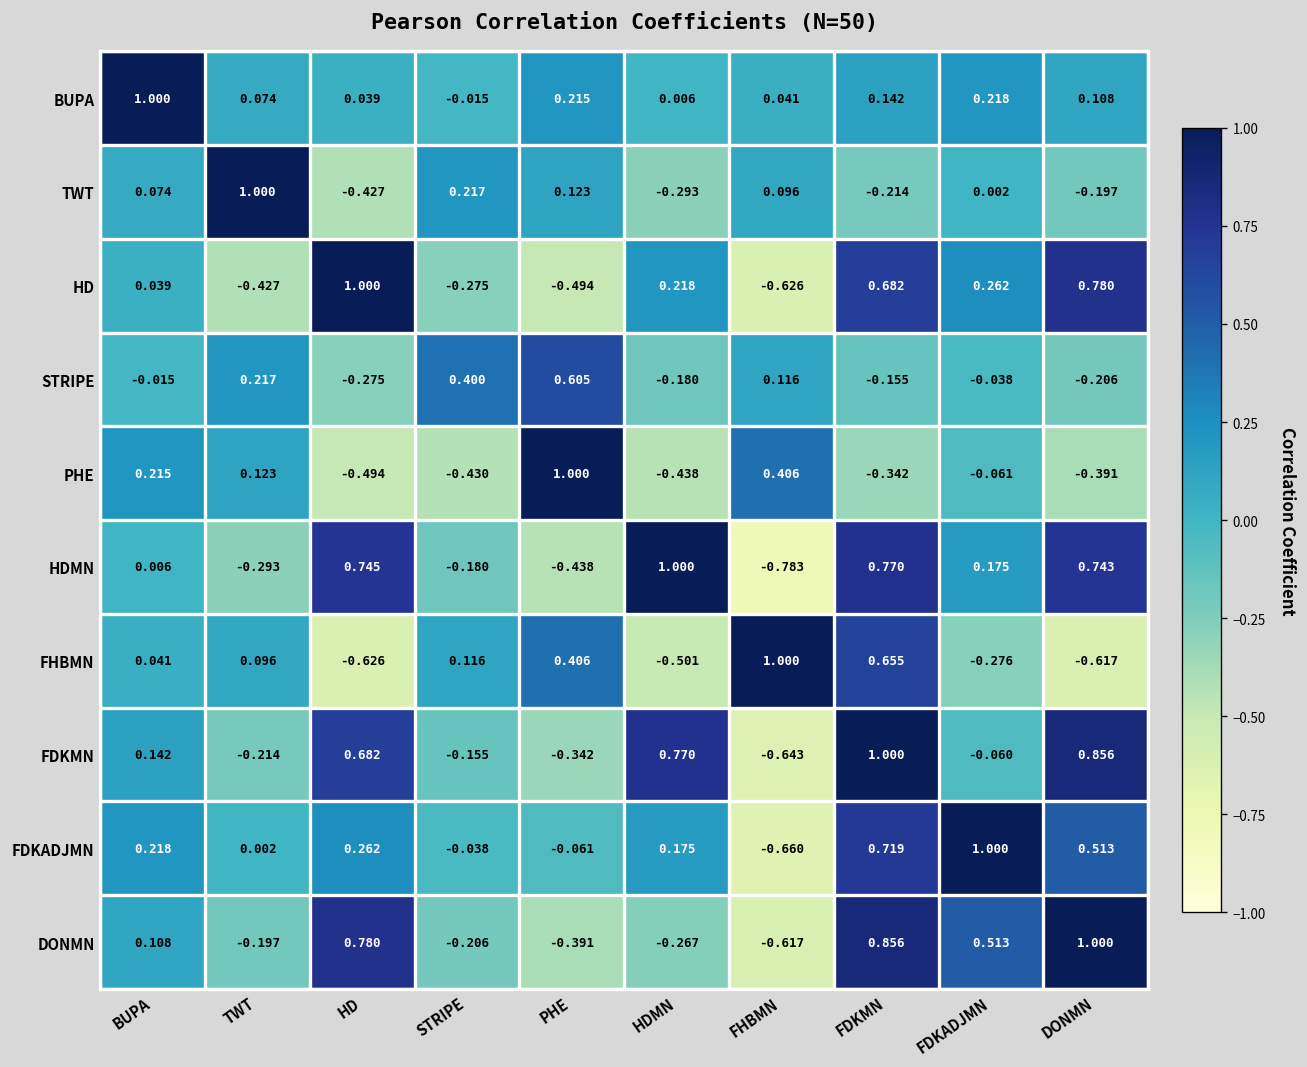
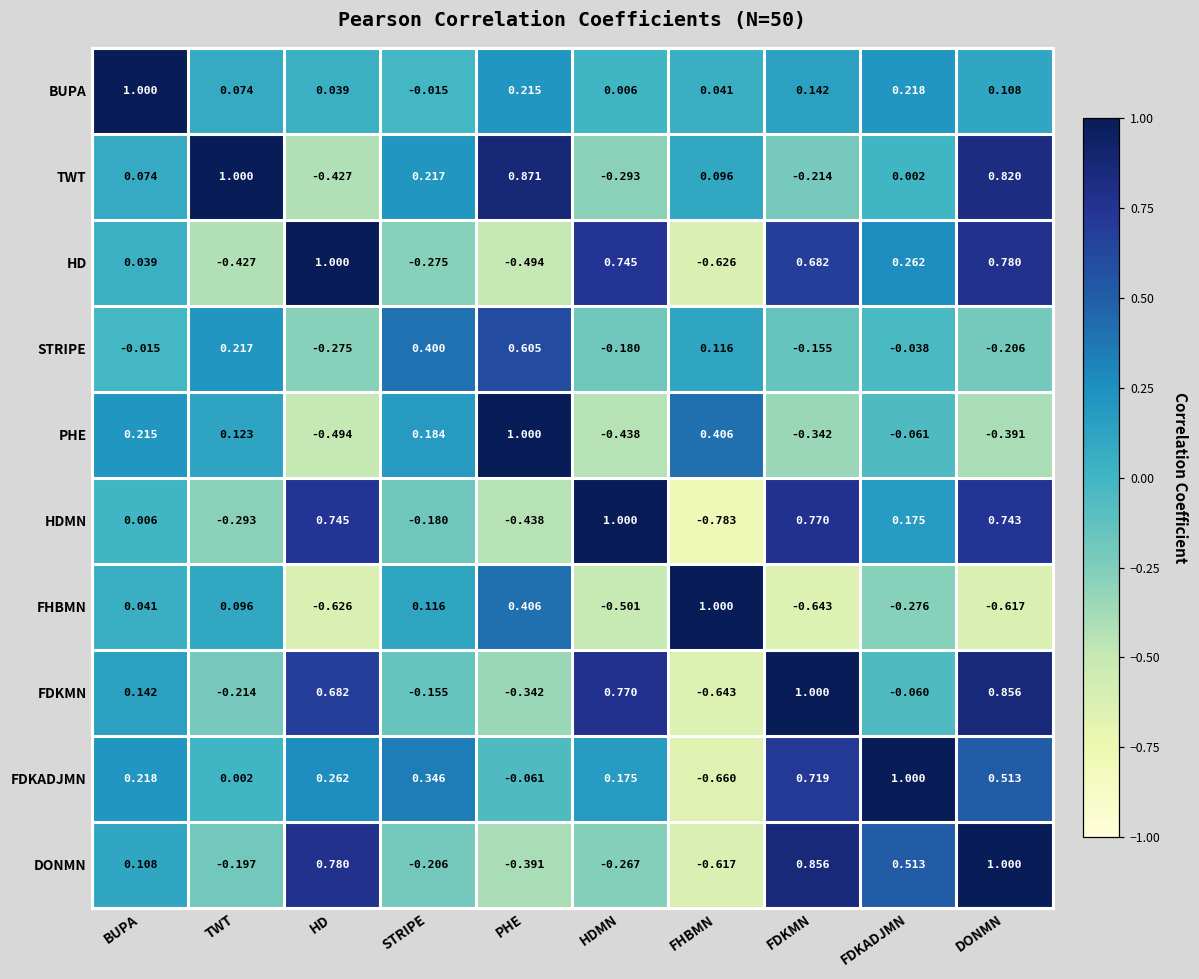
TWT, PHE: 0.123 -> 0.871
TWT, DONMN: -0.197 -> 0.820
HD, HDMN: 0.218 -> 0.745
PHE, STRIPE: -0.430 -> 0.184
FHBMN, FDKMN: 0.655 -> -0.643
FDKADJMN, STRIPE: -0.038 -> 0.346
